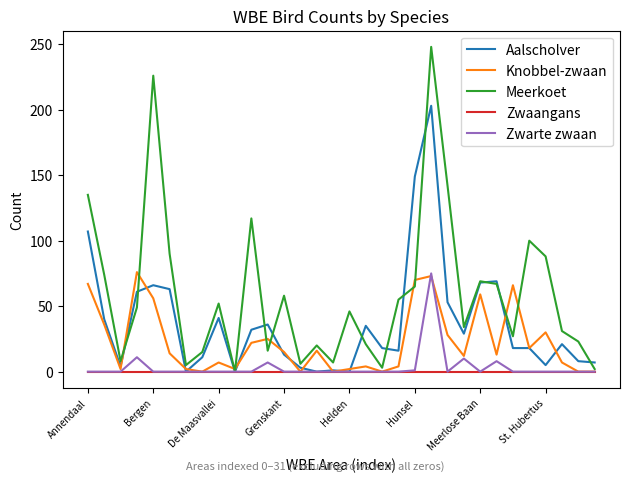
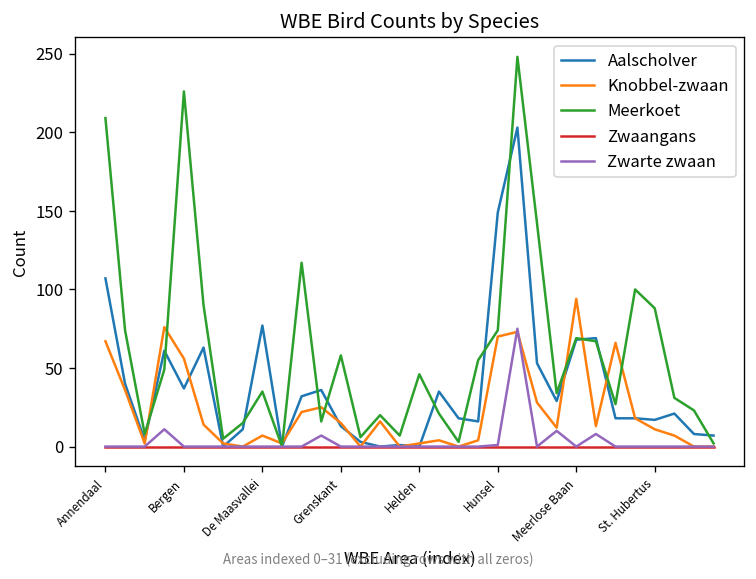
Meerkoet, Annendaal: 135 -> 209
Aalscholver, Bergen: 66 -> 37
Aalscholver, De Maasvallei: 41 -> 77
Meerkoet, De Maasvallei: 52 -> 35
Meerkoet, Hunsel: 65 -> 74
Knobbel-zwaan, Meerlose Baan: 59 -> 94
Aalscholver, St. Hubertus: 5 -> 17
Knobbel-zwaan, St. Hubertus: 30 -> 11
